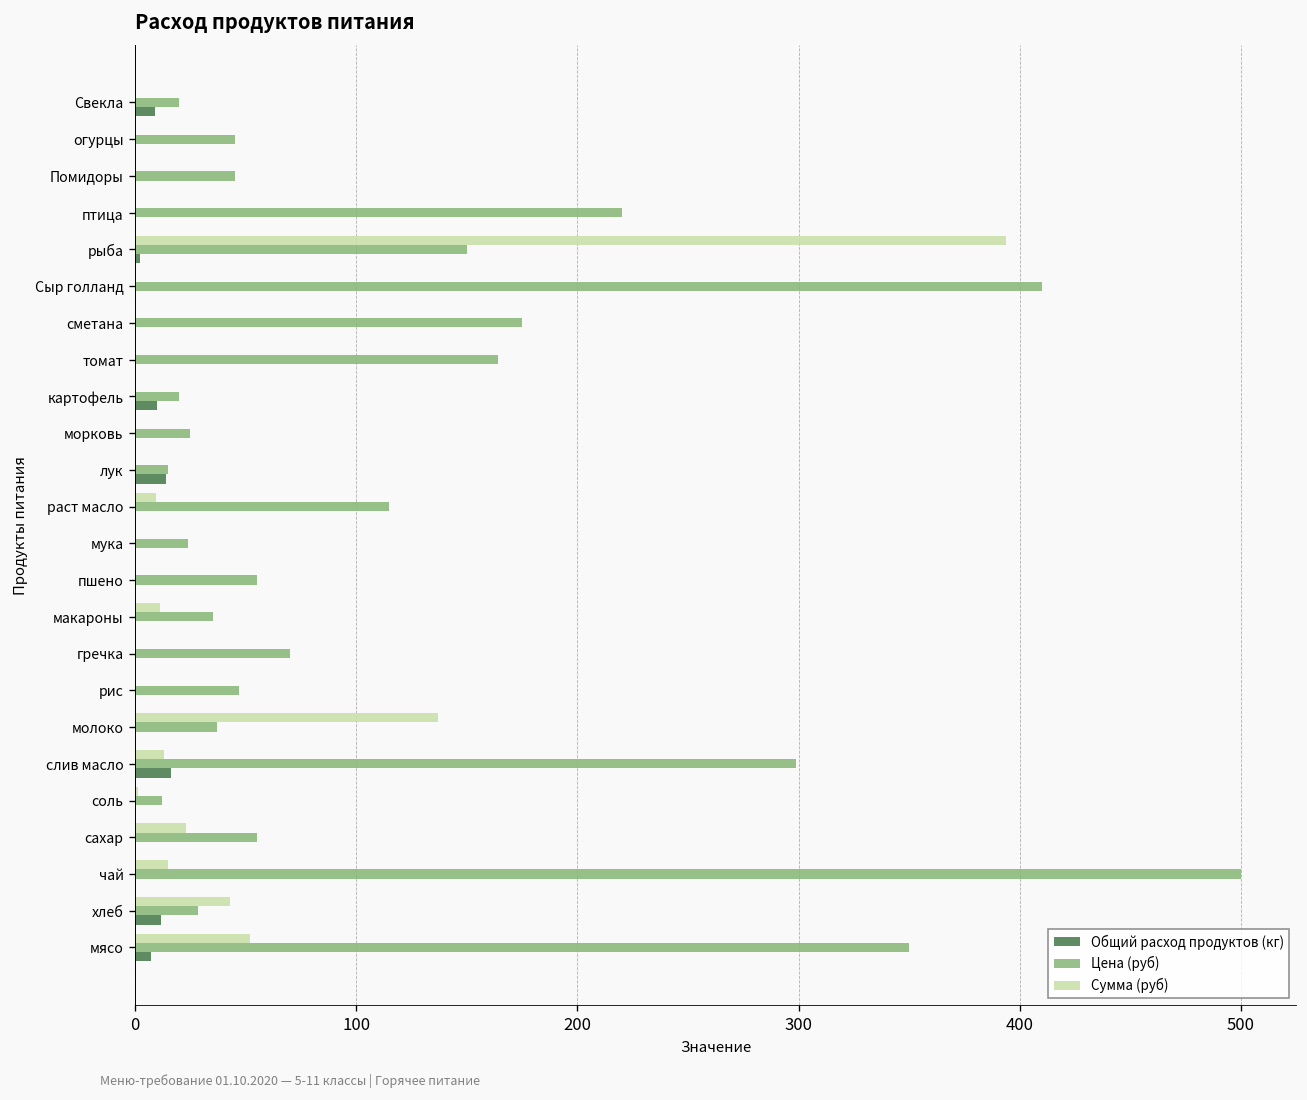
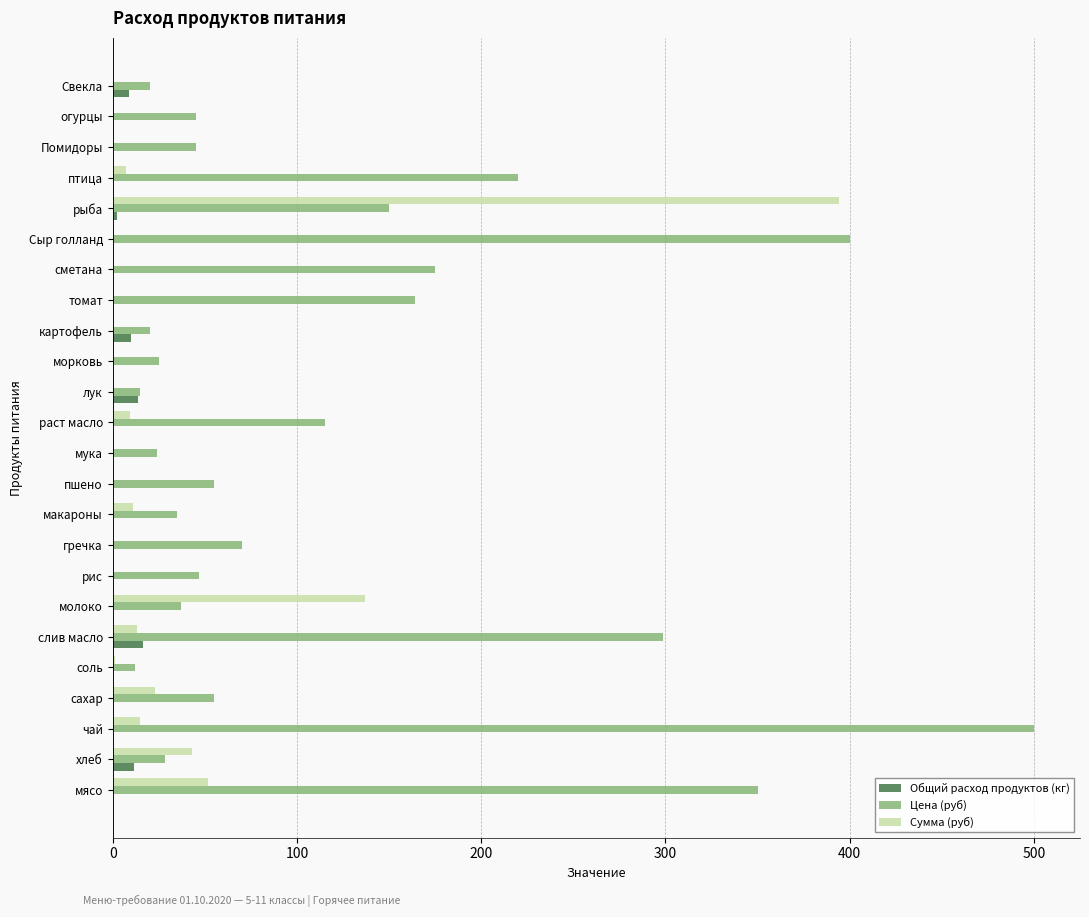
Сумма (руб), птица: 0 -> 7
Цена (руб), Сыр голланд: 410 -> 400
Общий расход продуктов (кг), мясо: 7 -> 0
